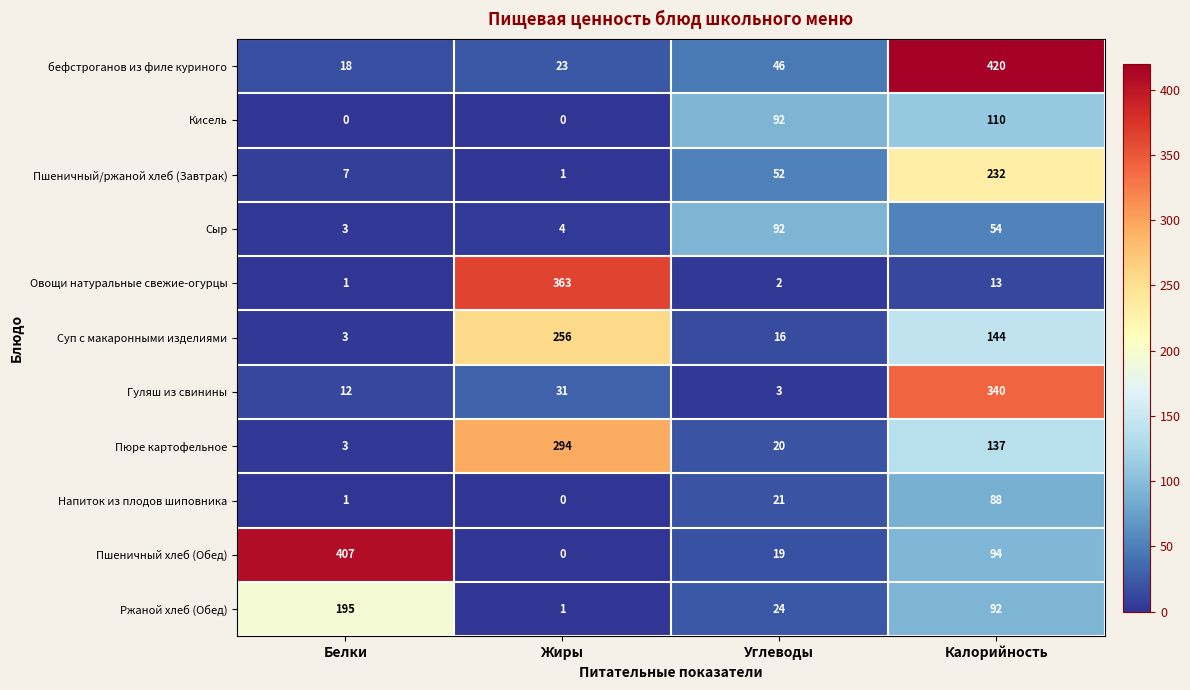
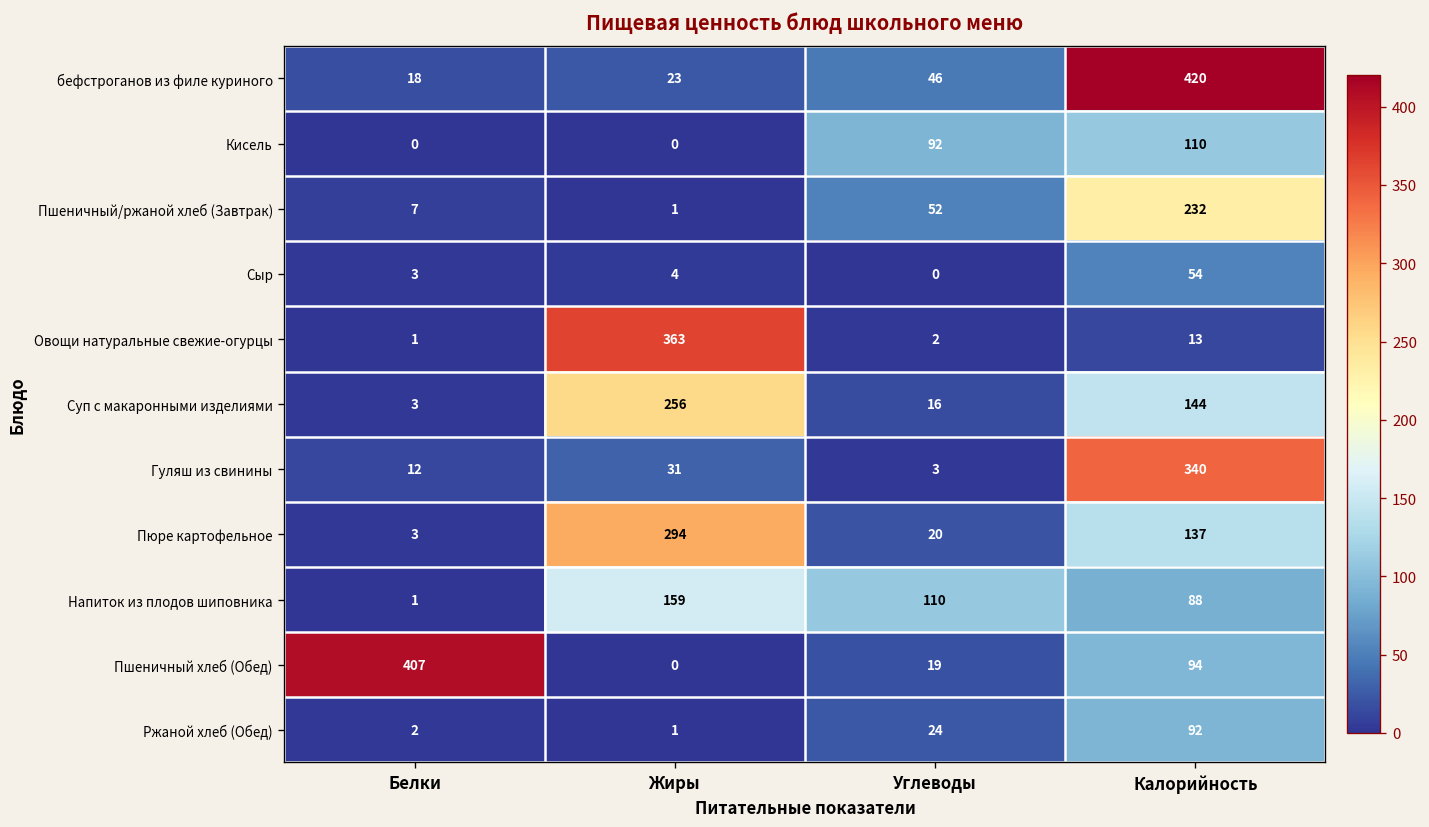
Сыр, Углеводы: 92 -> 0
Напиток из плодов шиповника, Жиры: 0 -> 159
Напиток из плодов шиповника, Углеводы: 21 -> 110
Ржаной хлеб (Обед), Белки: 195 -> 2
